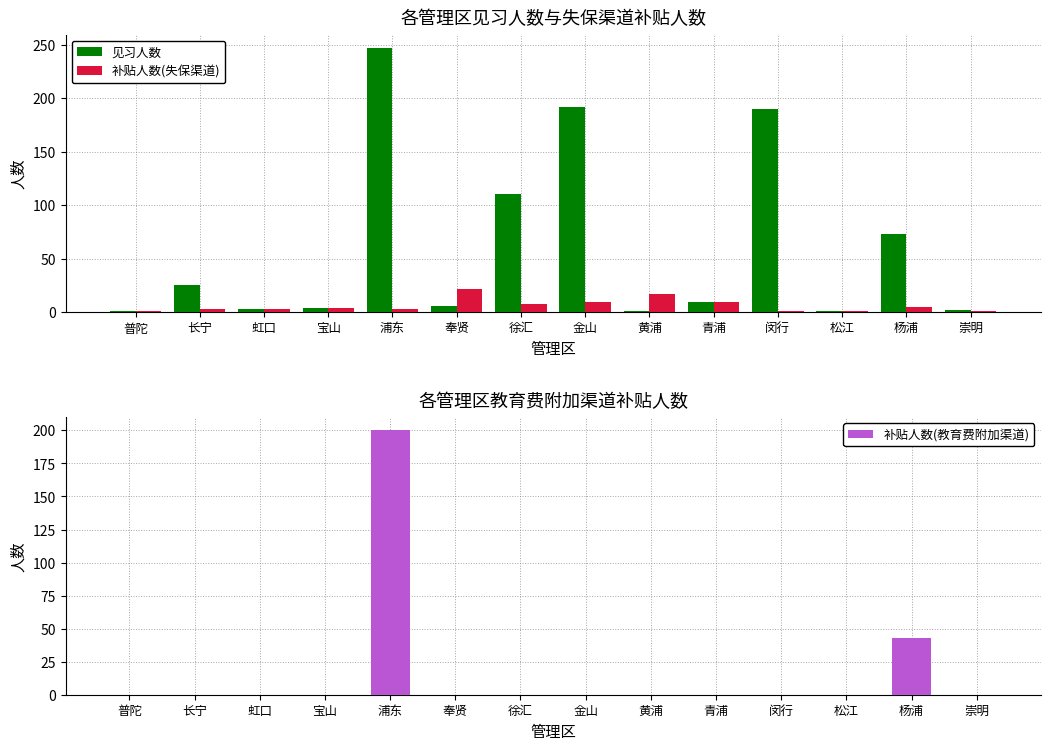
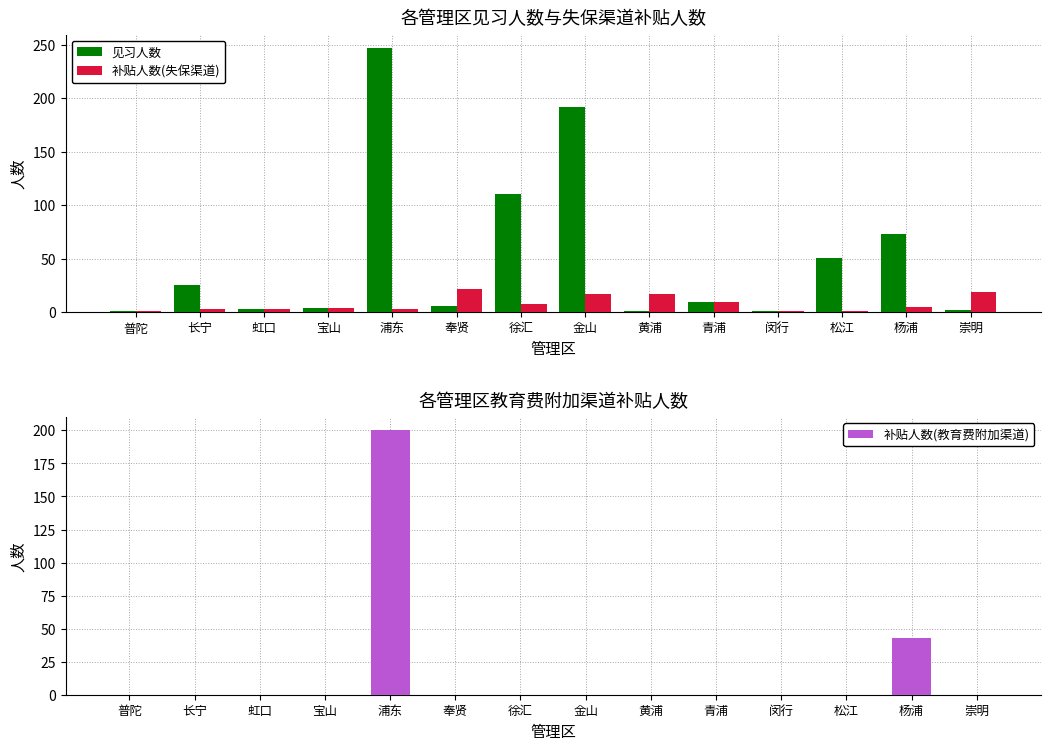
各管理区见习人数与失保渠道补贴人数, 补贴人数(失保渠道), 金山: 9 -> 17
各管理区见习人数与失保渠道补贴人数, 见习人数, 闵行: 190 -> 1
各管理区见习人数与失保渠道补贴人数, 见习人数, 松江: 1 -> 51
各管理区见习人数与失保渠道补贴人数, 补贴人数(失保渠道), 崇明: 1 -> 19
